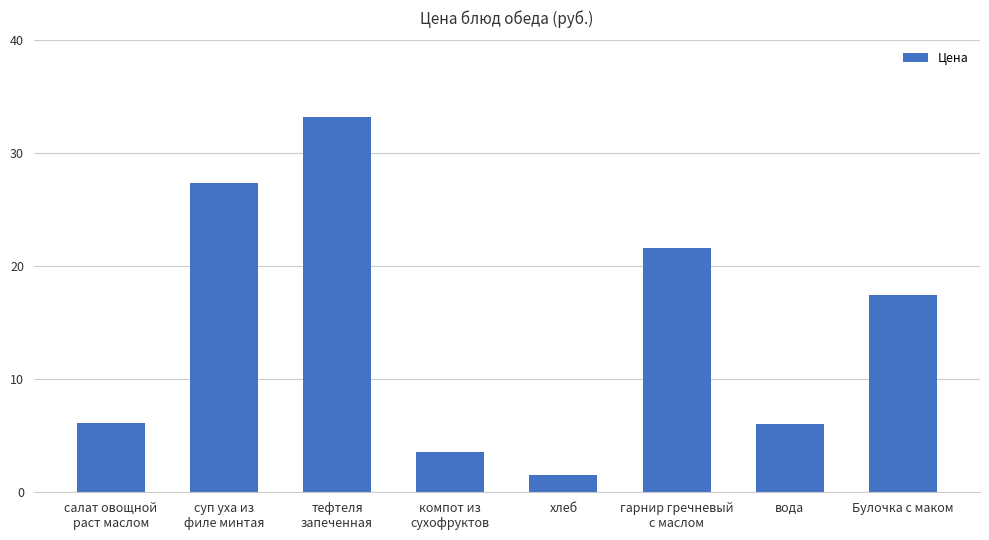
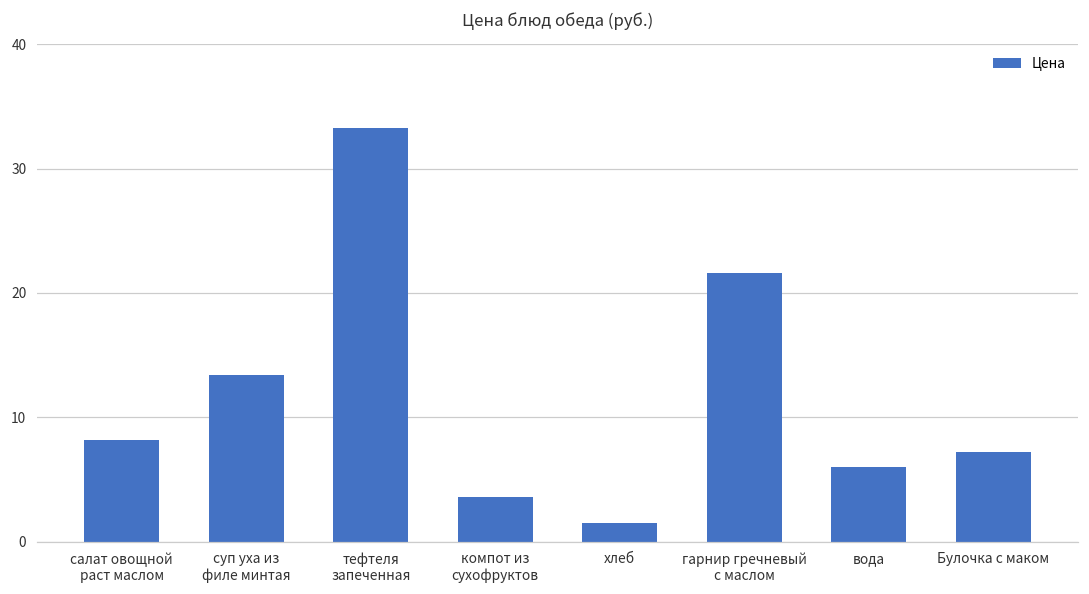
салат овощной раст маслом: 6.1 -> 8.1
суп уха из филе минтая: 27.4 -> 13.4
Булочка с маком: 17.5 -> 7.2
